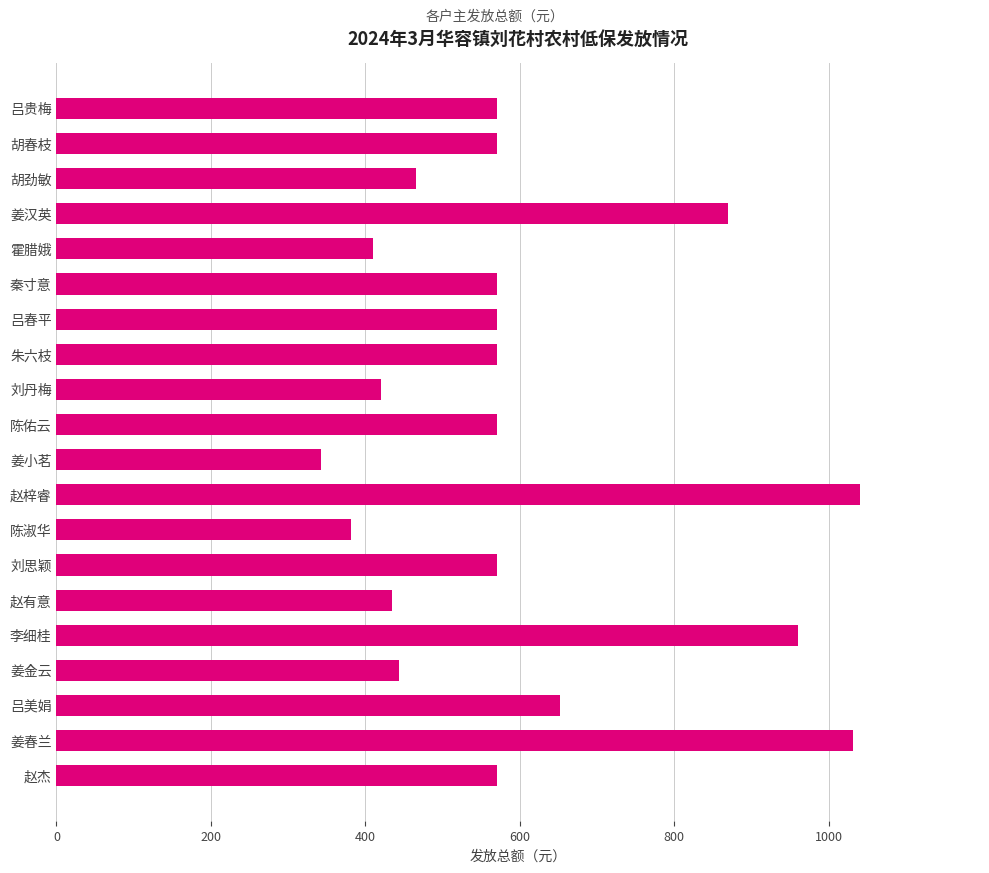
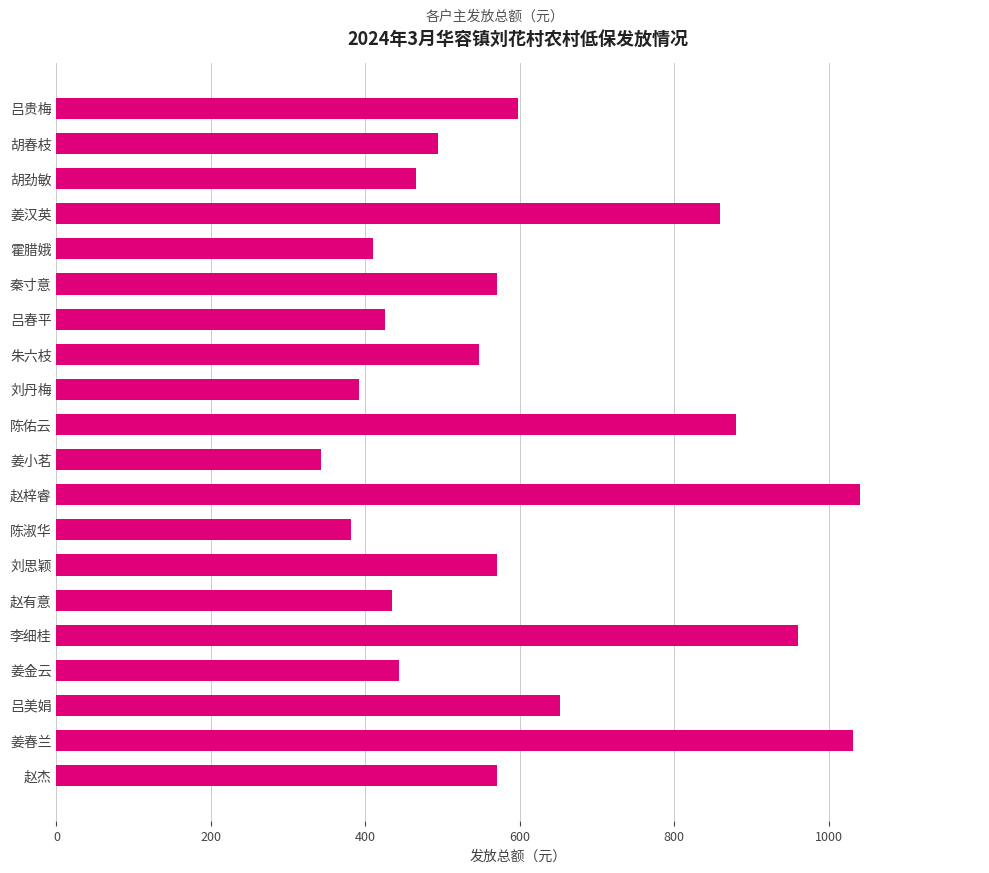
吕贵梅: 570 -> 600
胡春枝: 570 -> 490
姜汉英: 870 -> 860
吕春平: 570 -> 430
朱六枝: 570 -> 550
刘丹梅: 420 -> 390
陈佑云: 570 -> 880
